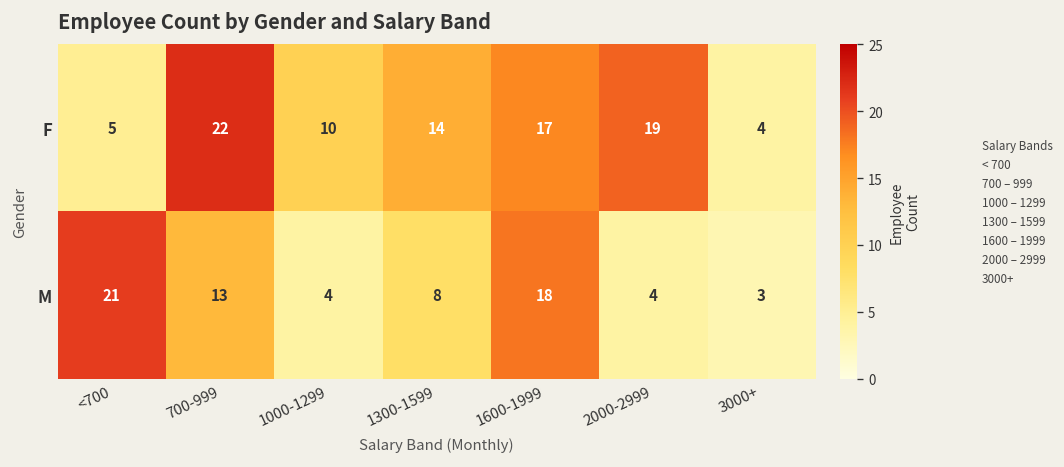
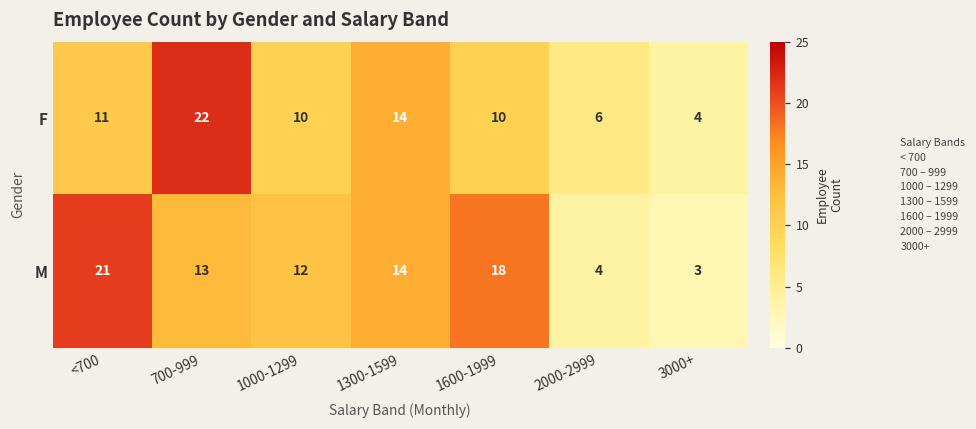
F, <700: 5 -> 11
F, 1600-1999: 17 -> 10
F, 2000-2999: 19 -> 6
M, 1000-1299: 4 -> 12
M, 1300-1599: 8 -> 14
